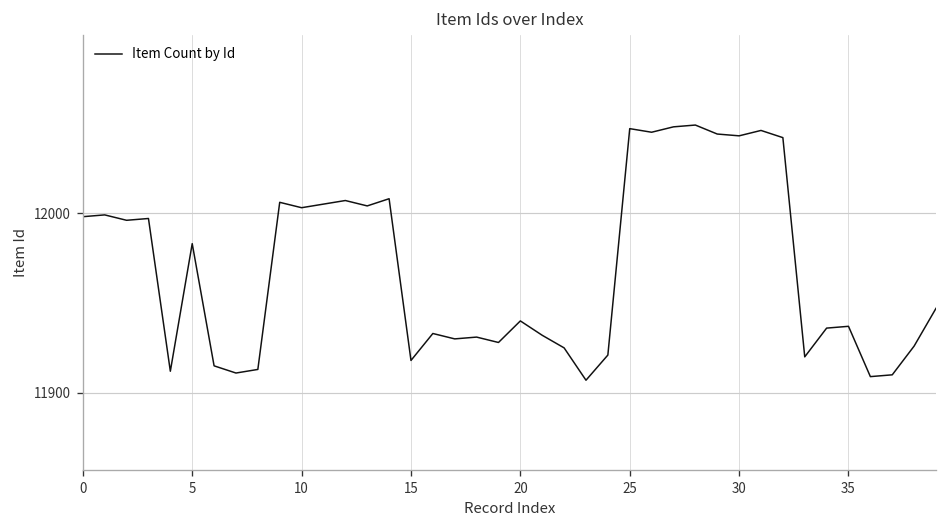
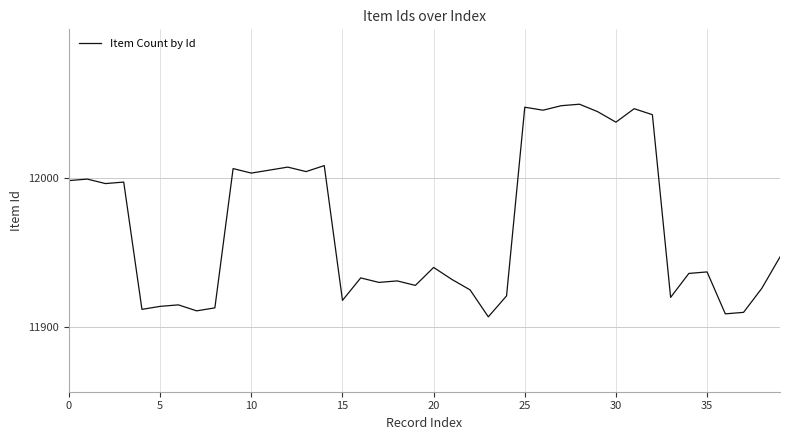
5: 11983 -> 11914
30: 12043 -> 12037
